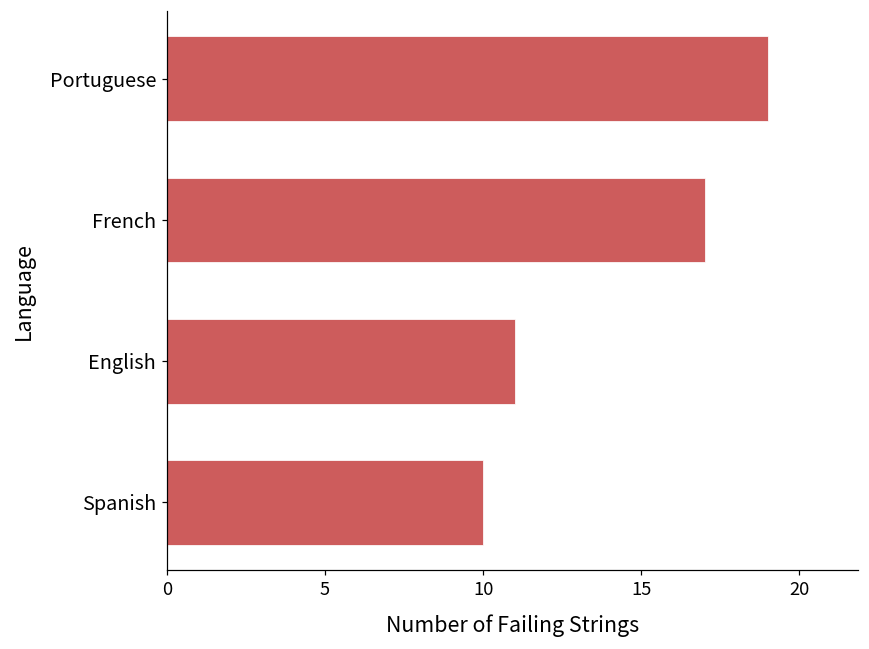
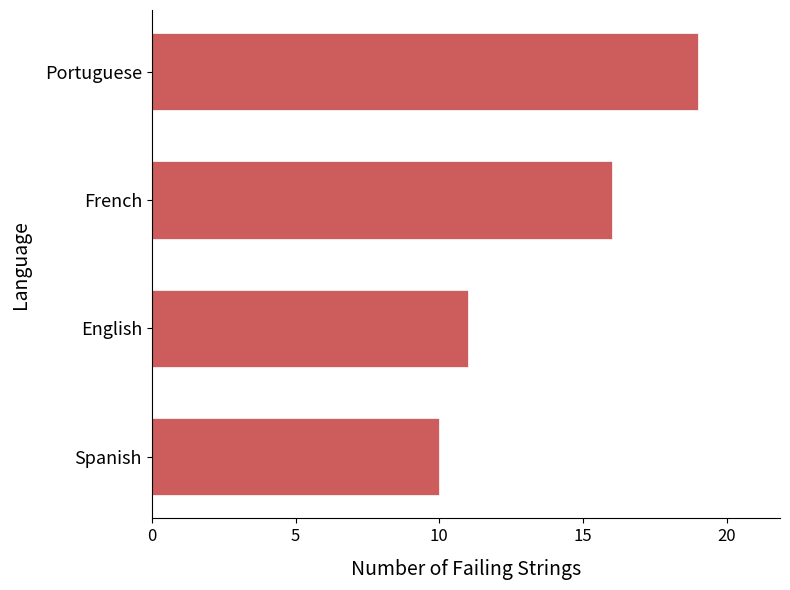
French: 17 -> 16
